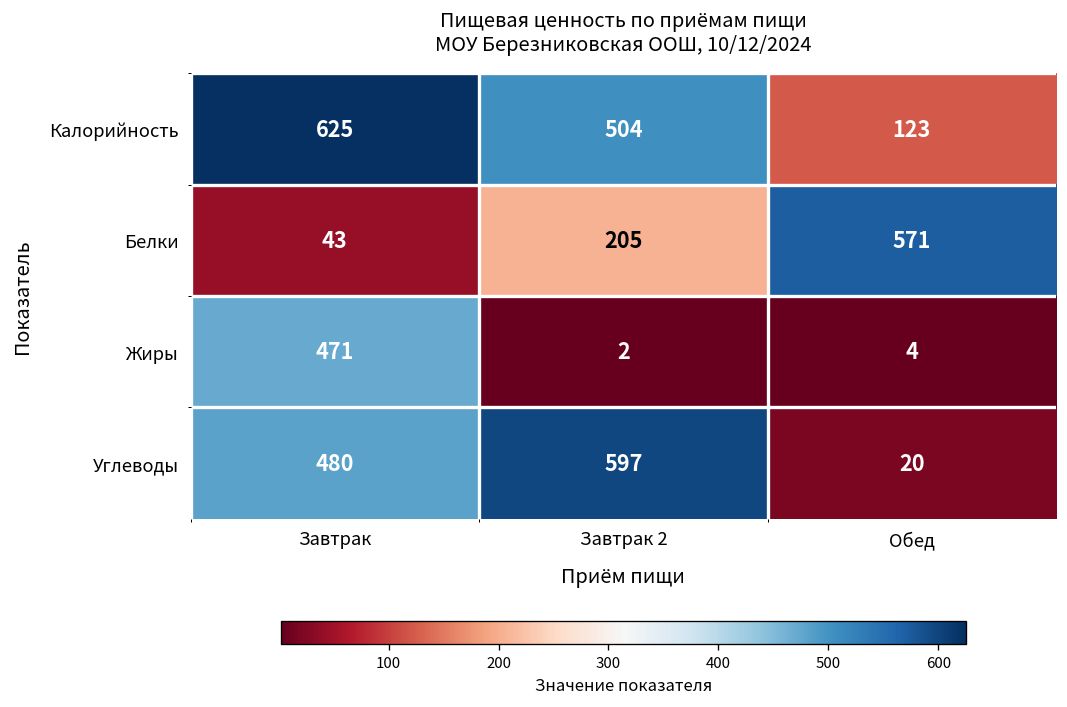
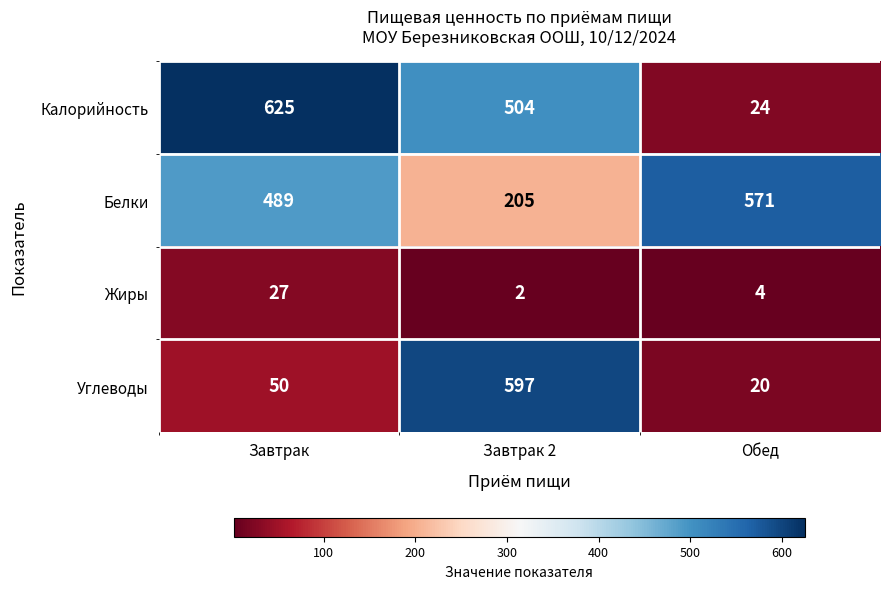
Калорийность, Обед: 123 -> 24
Белки, Завтрак: 43 -> 489
Жиры, Завтрак: 471 -> 27
Углеводы, Завтрак: 480 -> 50
